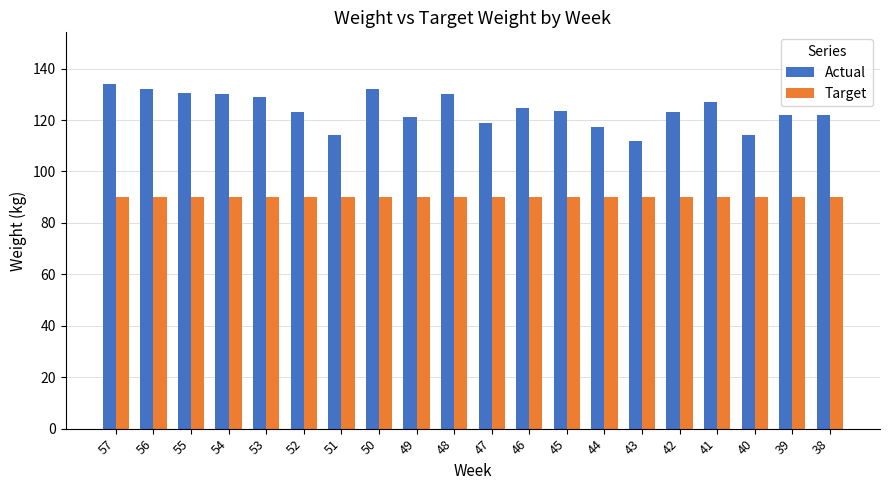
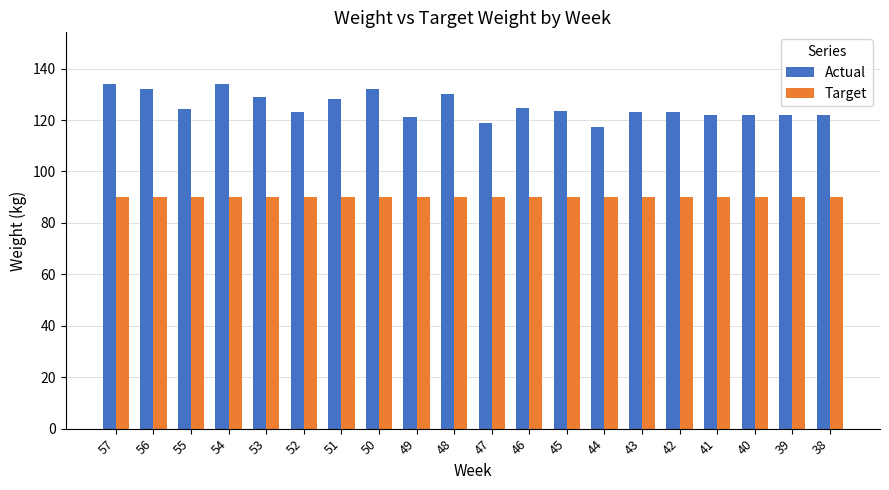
Actual, 55: 131 -> 124
Actual, 54: 130 -> 134
Actual, 51: 114 -> 128
Actual, 43: 112 -> 123
Actual, 41: 127 -> 122
Actual, 40: 114 -> 122
